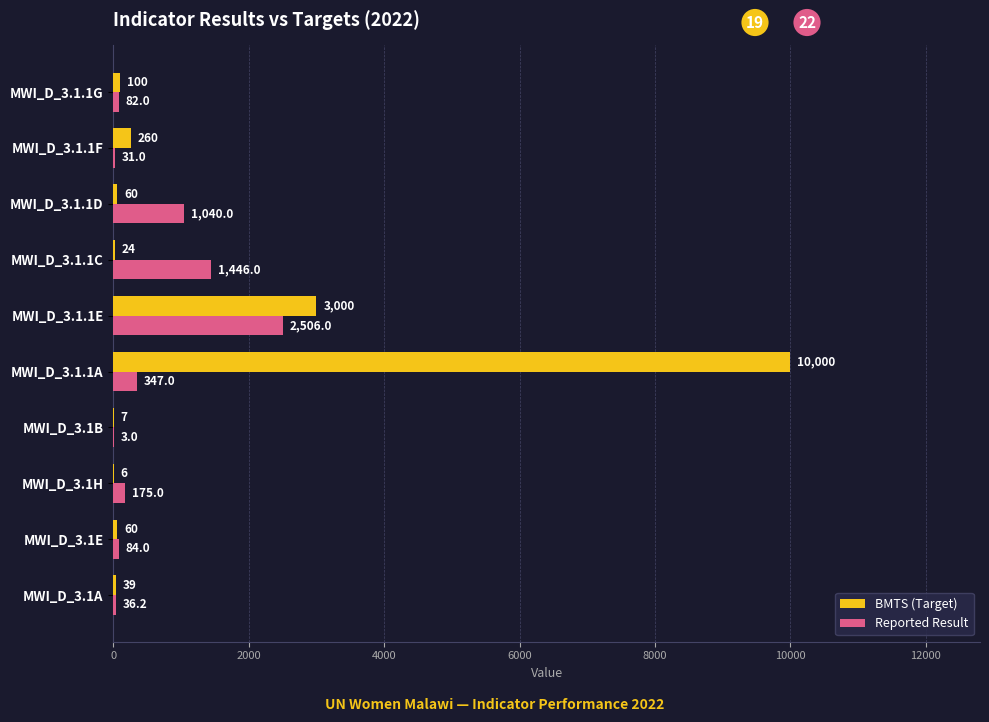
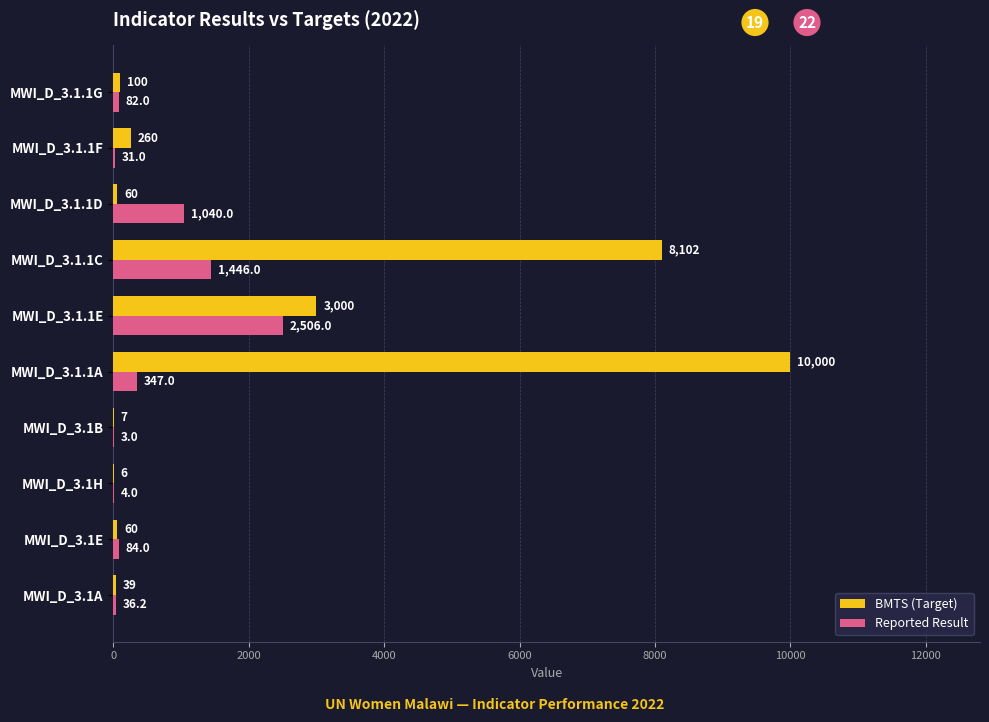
BMTS (Target), MWI_D_3.1.1C: 24 -> 8,102
Reported Result, MWI_D_3.1H: 175.0 -> 4.0
